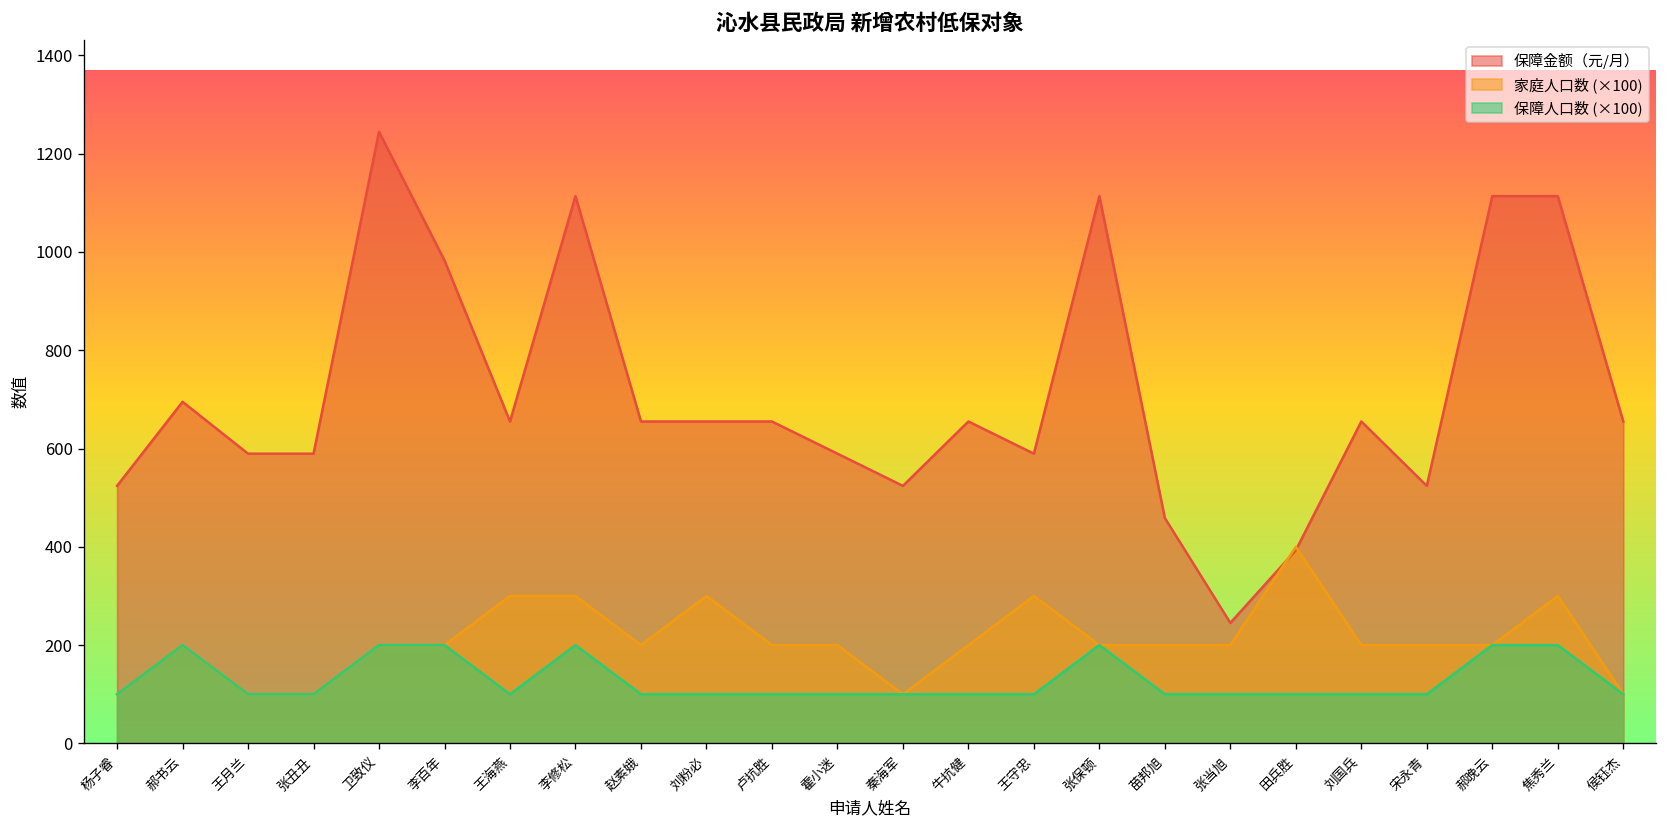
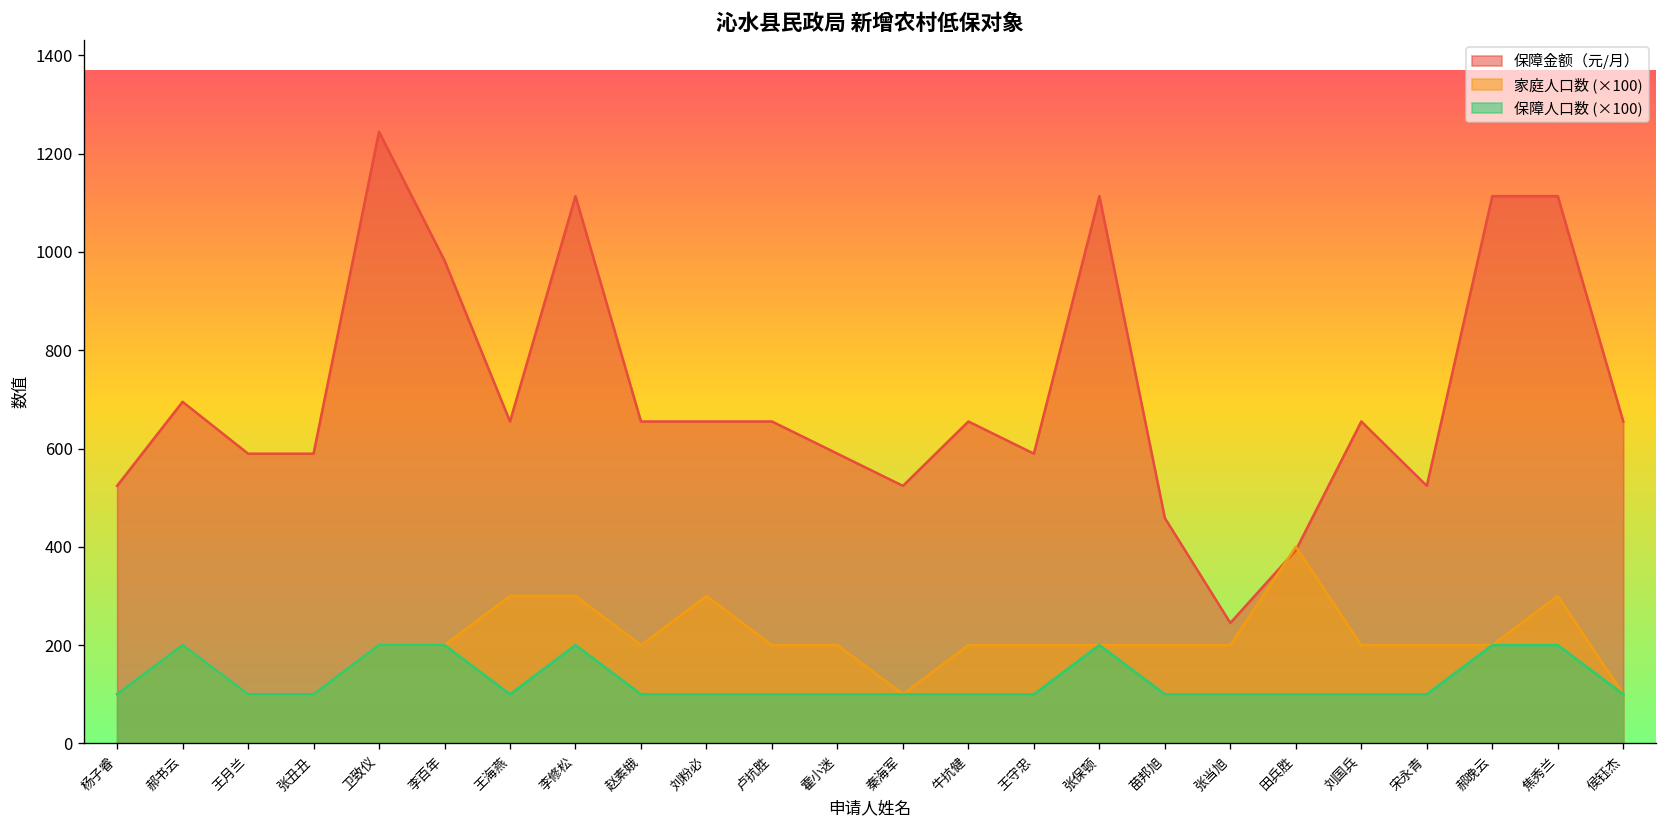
家庭人口数 (×100), 王守忠: 300 -> 200
